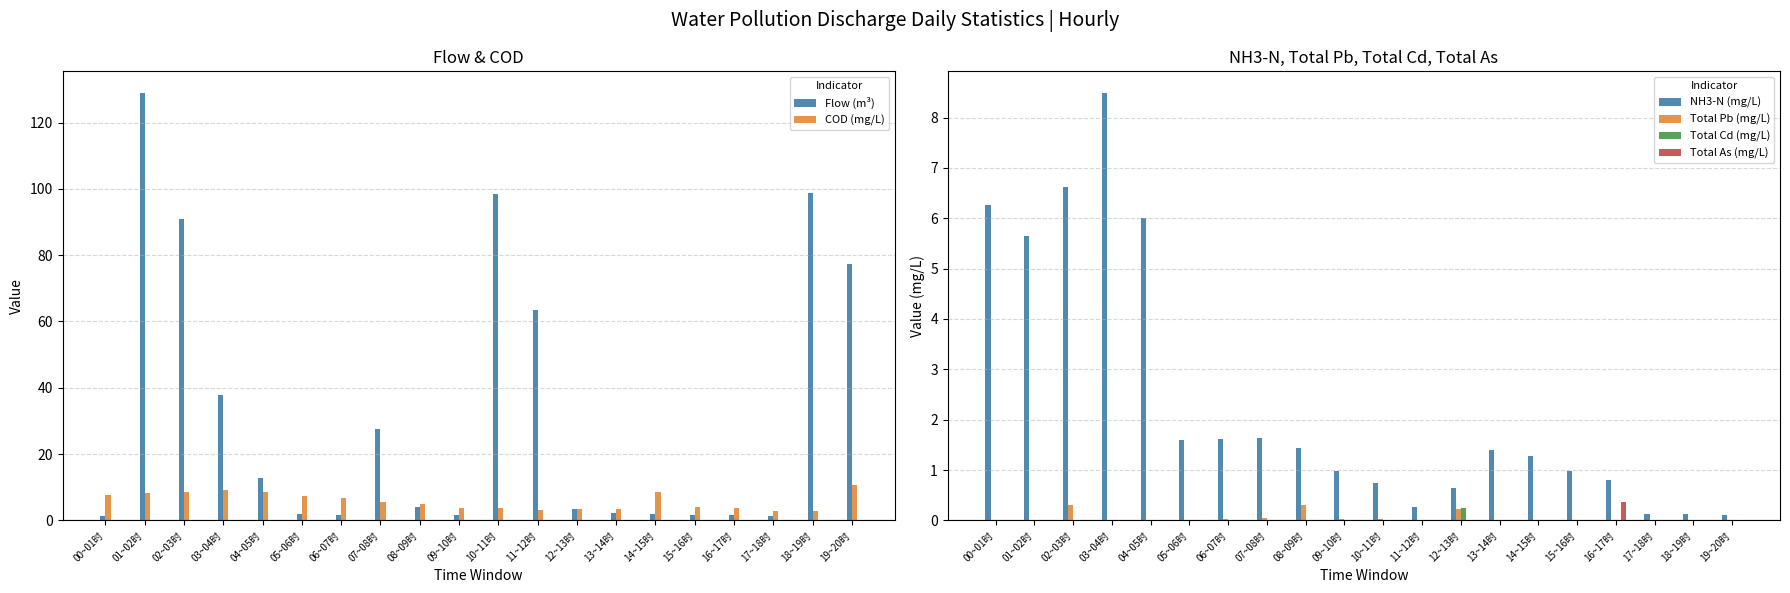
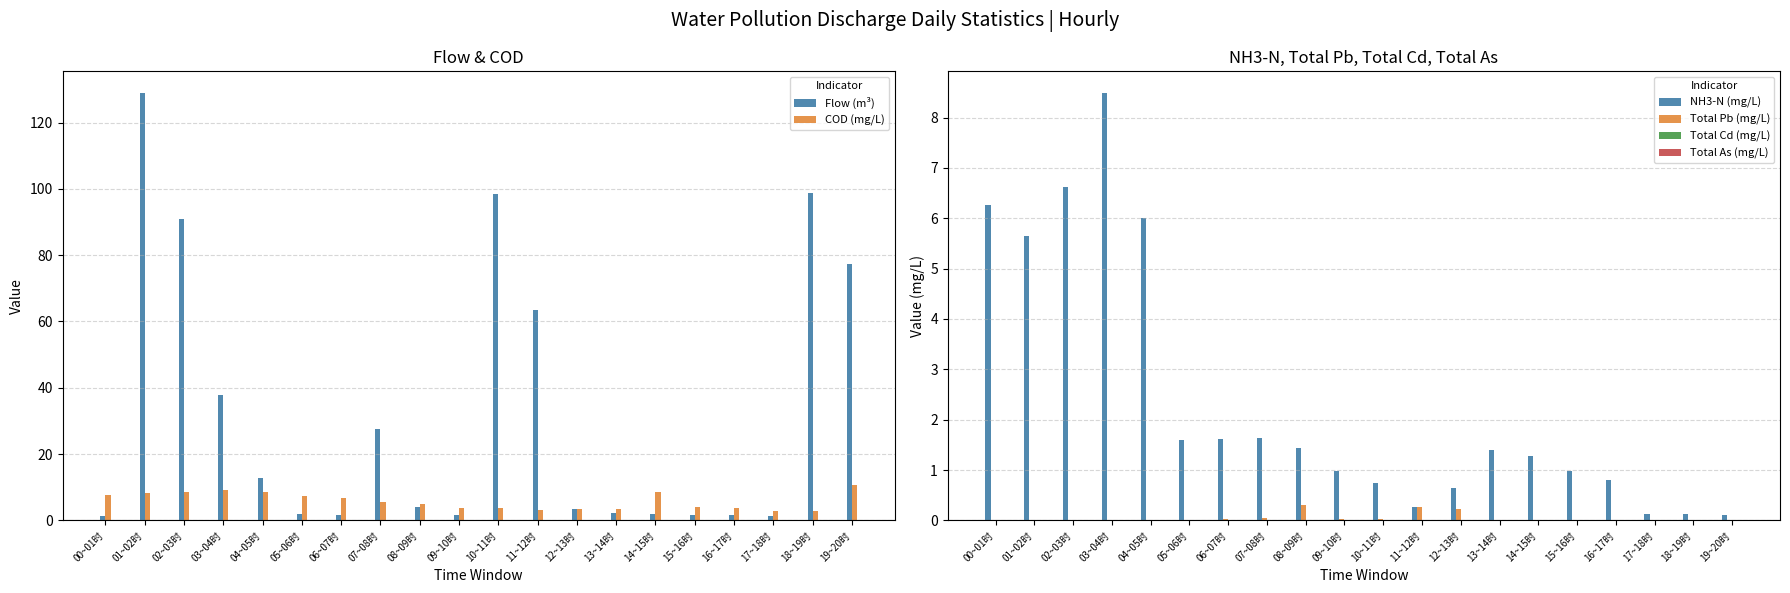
NH3-N, Total Pb, Total Cd, Total As, Total Pb (mg/L), 02~03时: 0.3 -> 0.0
NH3-N, Total Pb, Total Cd, Total As, Total Pb (mg/L), 11~12时: 0.0 -> 0.3
NH3-N, Total Pb, Total Cd, Total As, Total Cd (mg/L), 12~13时: 0.3 -> 0.0
NH3-N, Total Pb, Total Cd, Total As, Total As (mg/L), 16~17时: 0.4 -> 0.0
